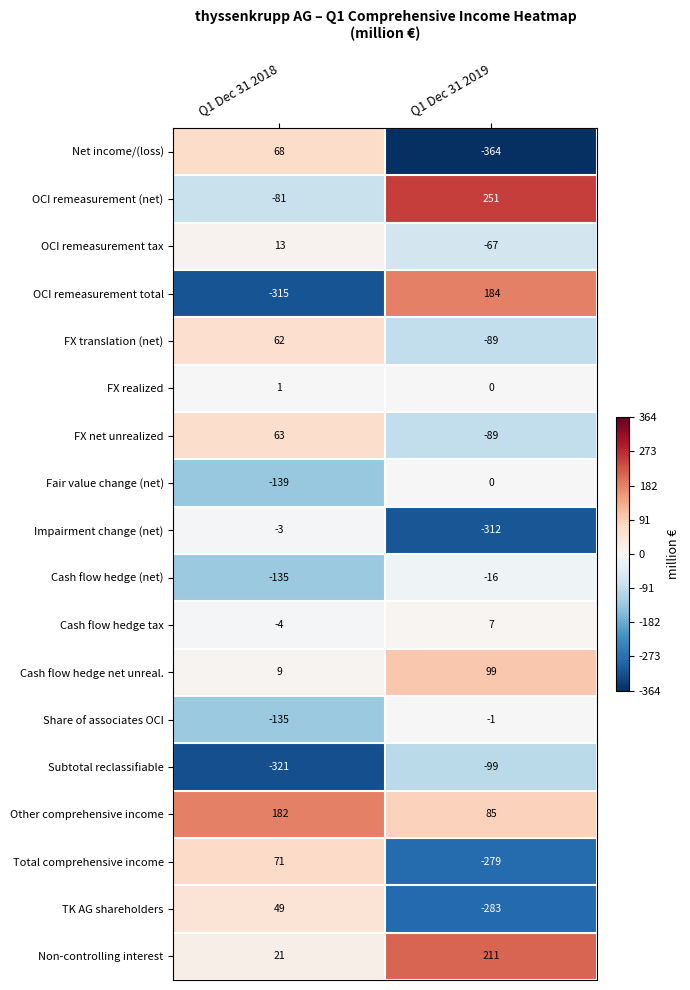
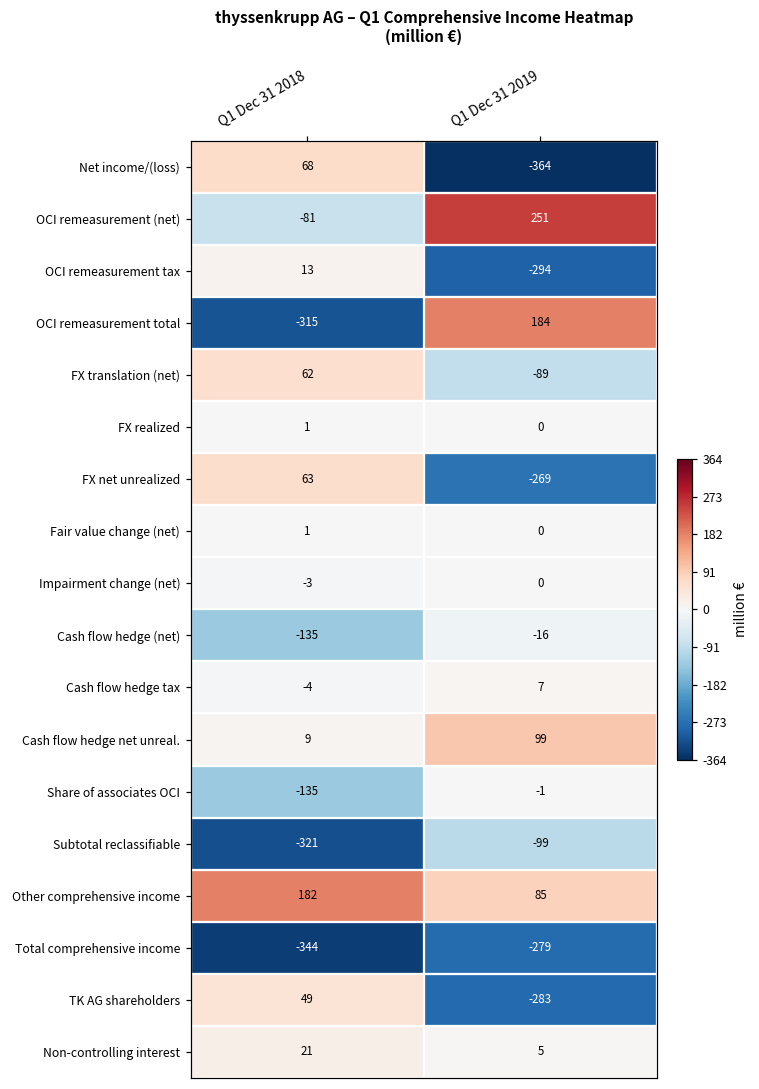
OCI remeasurement tax, Q1 Dec 31 2019: -67 -> -294
FX net unrealized, Q1 Dec 31 2019: -89 -> -269
Fair value change (net), Q1 Dec 31 2018: -139 -> 1
Impairment change (net), Q1 Dec 31 2019: -312 -> 0
Total comprehensive income, Q1 Dec 31 2018: 71 -> -344
Non-controlling interest, Q1 Dec 31 2019: 211 -> 5
